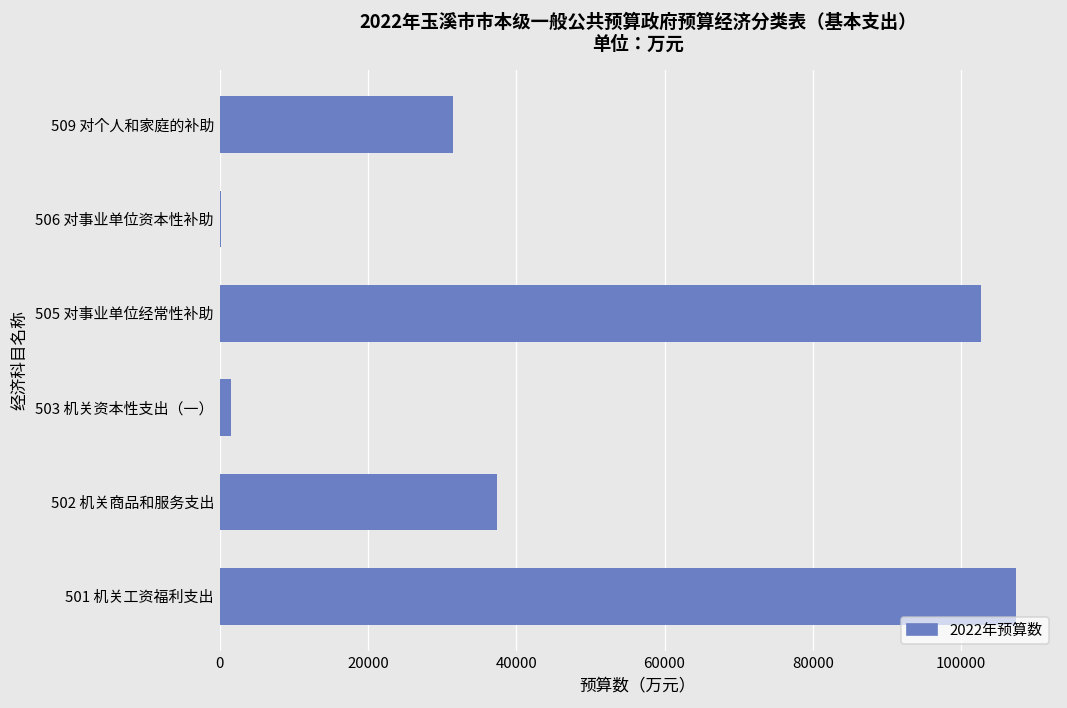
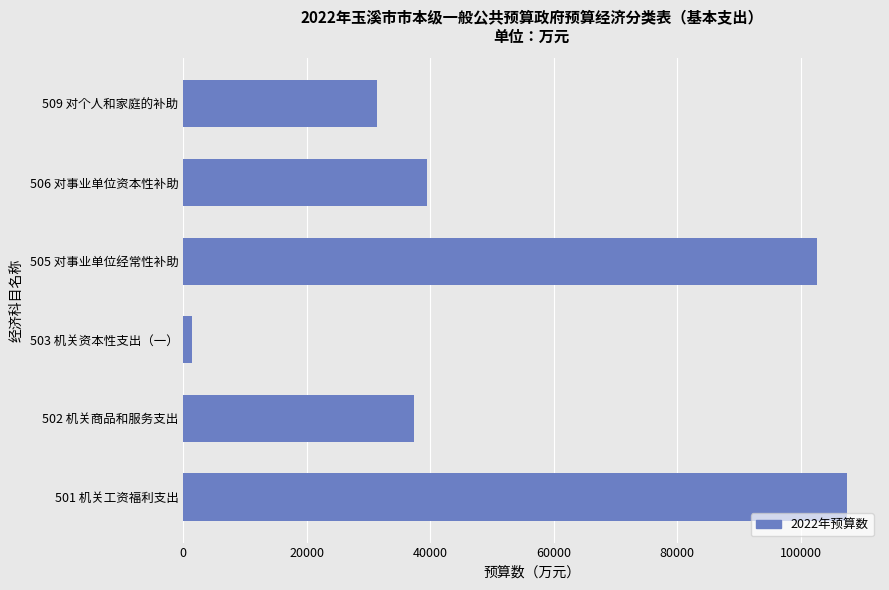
506 对事业单位资本性补助: 0 -> 40000
